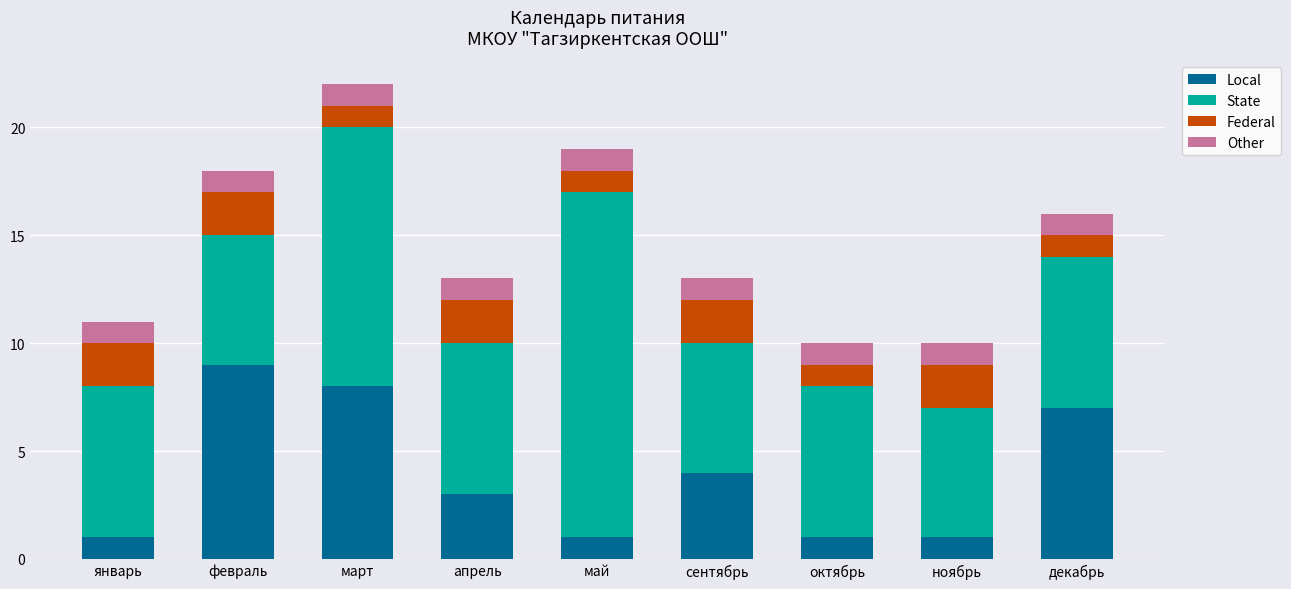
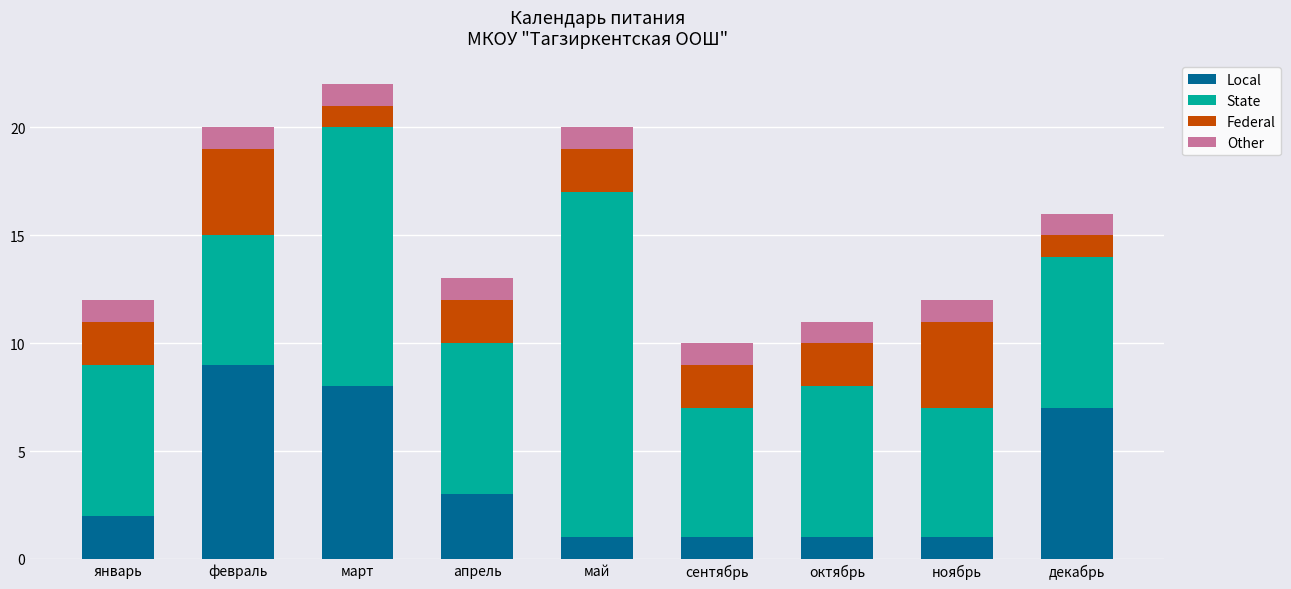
Local, январь: 1 -> 2
Federal, февраль: 2 -> 4
Federal, май: 1 -> 2
Local, сентябрь: 4 -> 1
Federal, октябрь: 1 -> 2
Federal, ноябрь: 2 -> 4
